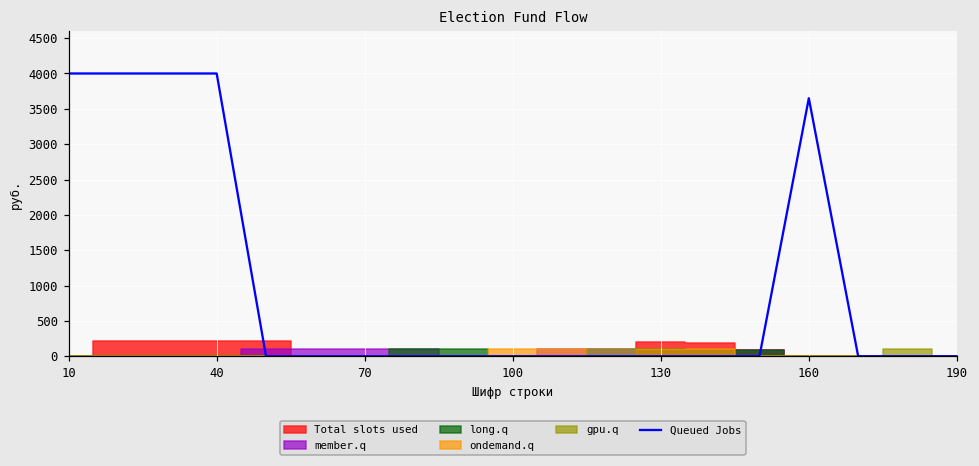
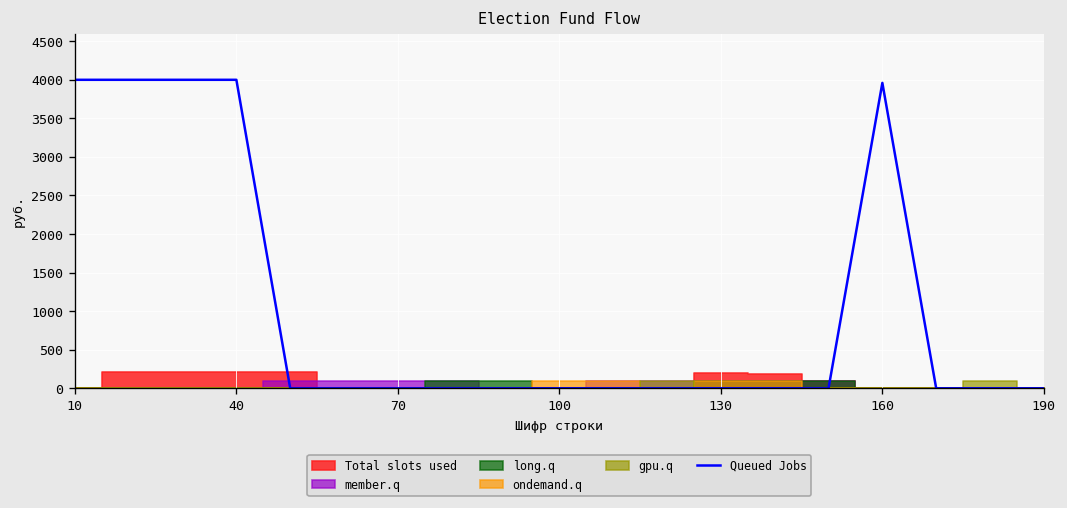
Queued Jobs, 160: 3700 -> 4000
